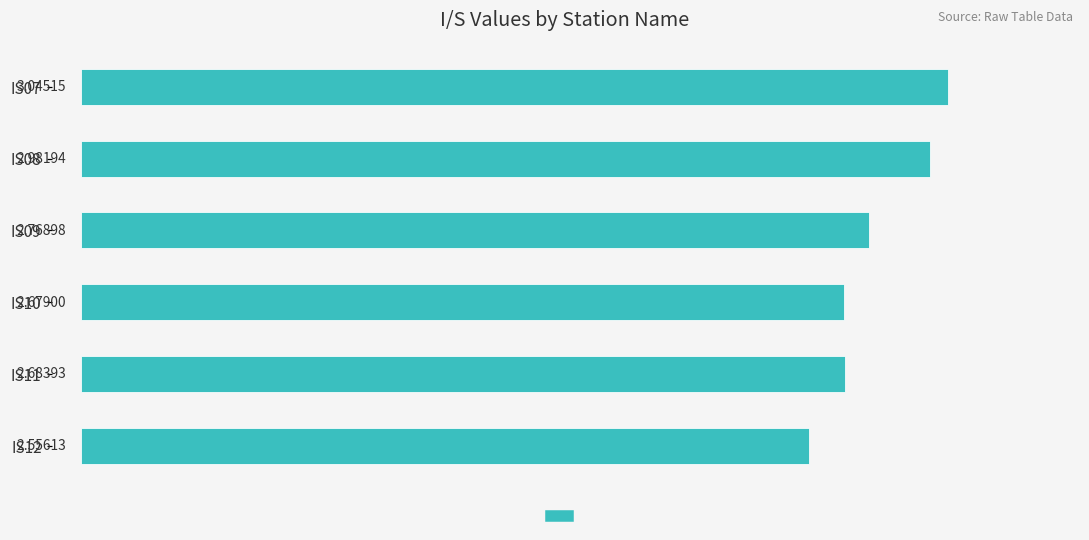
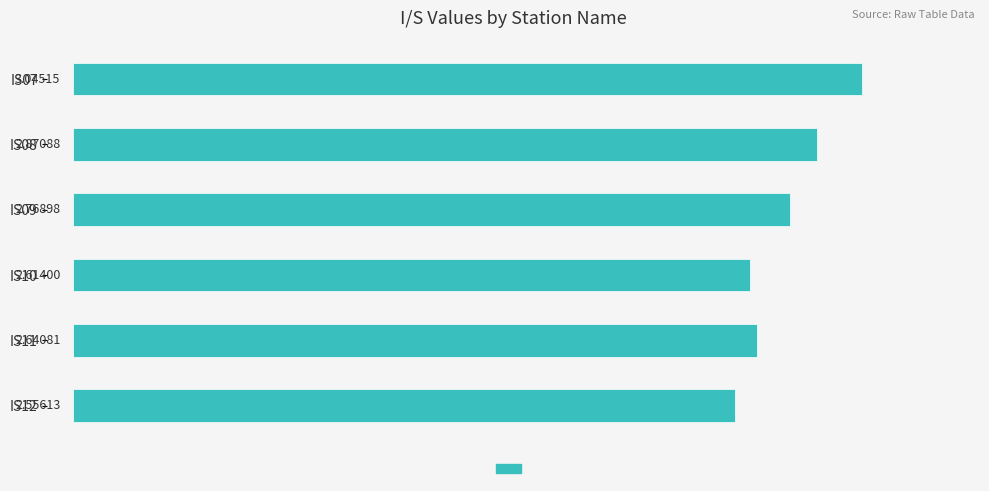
IS08: 2.98194 -> 2.87088
IS10: 2.67900 -> 2.61400
IS11: 2.68393 -> 2.64081
